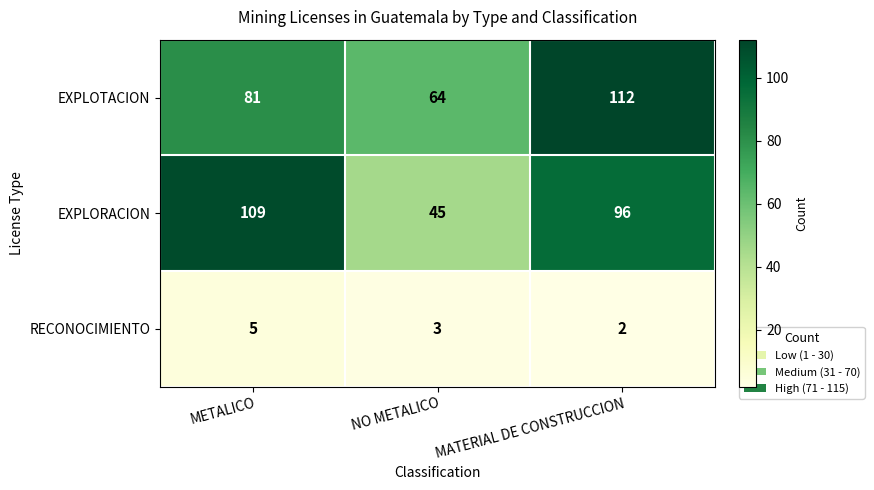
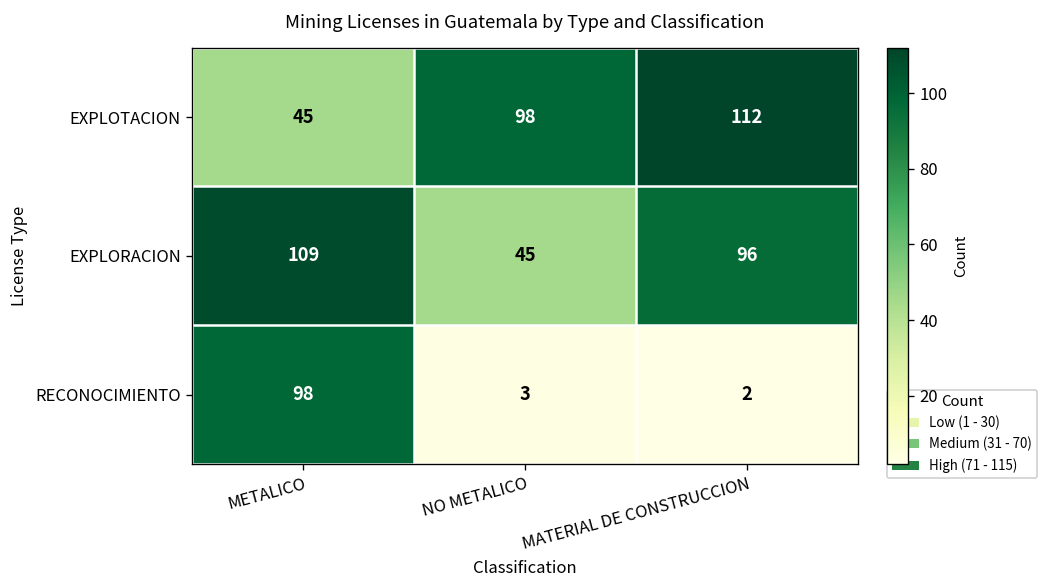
EXPLOTACION, METALICO: 81 -> 45
EXPLOTACION, NO METALICO: 64 -> 98
RECONOCIMIENTO, METALICO: 5 -> 98
